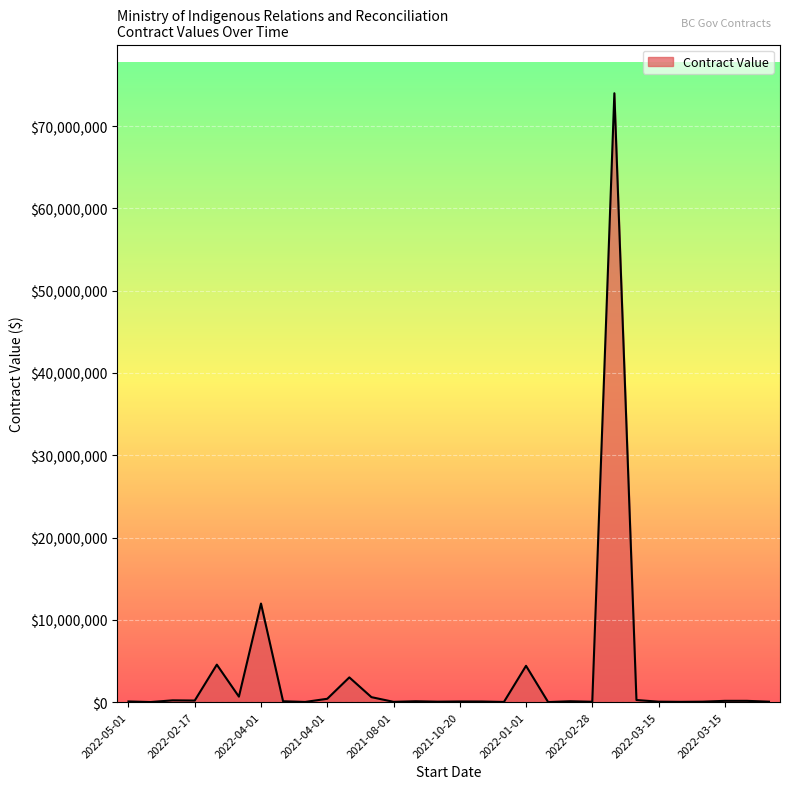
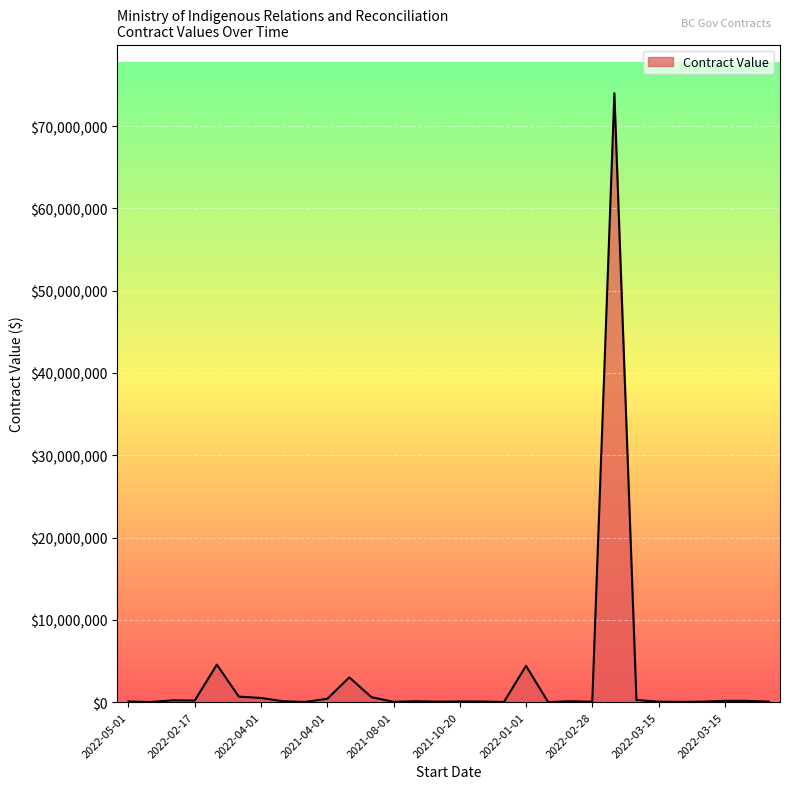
2022-04-01: $12,000,000 -> $1,000,000
